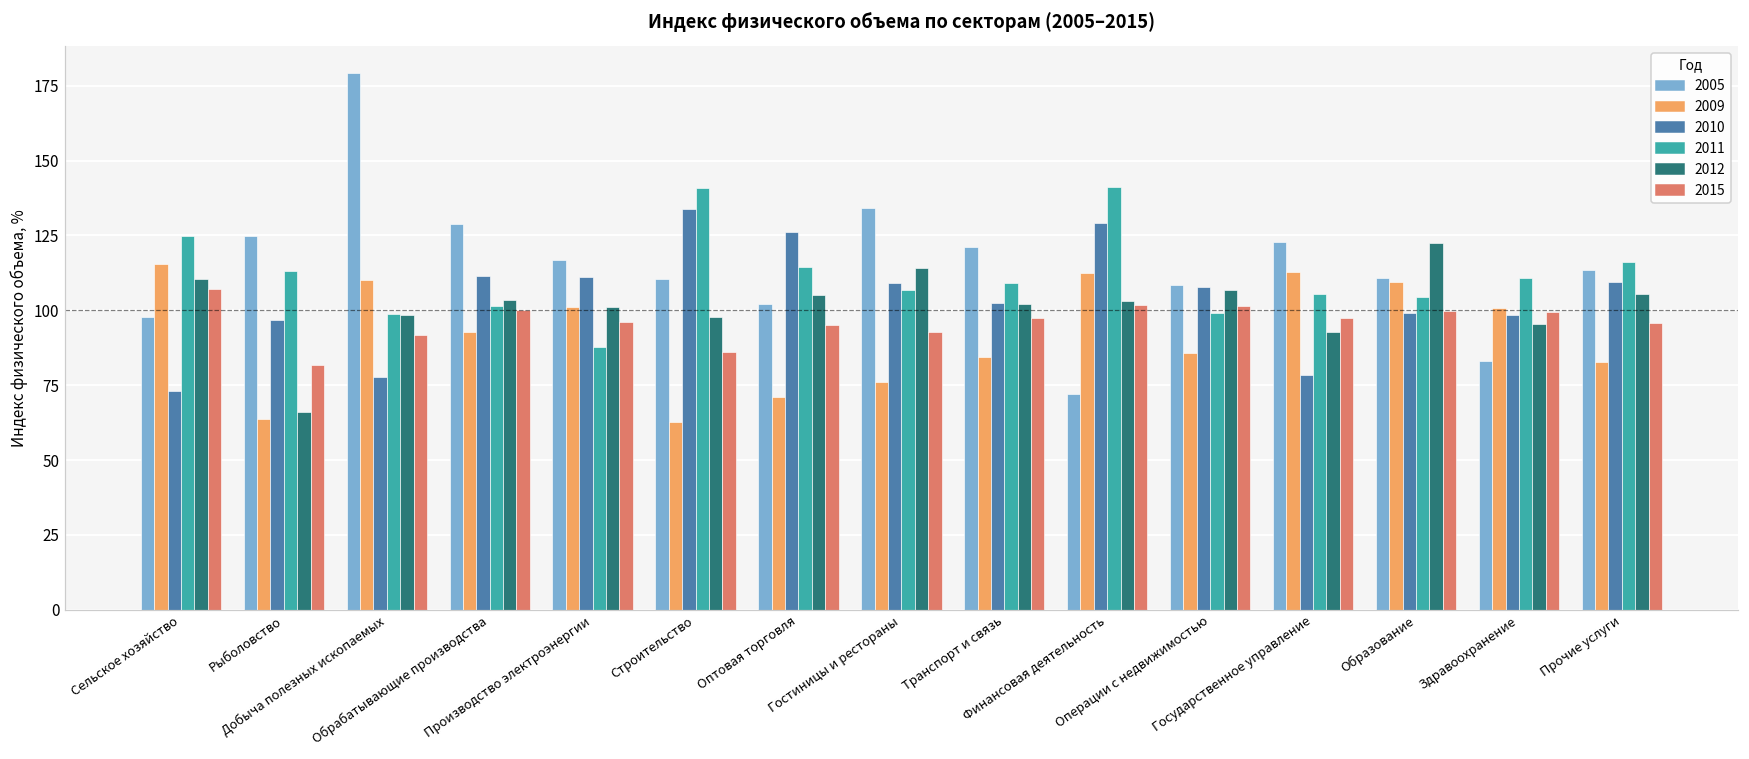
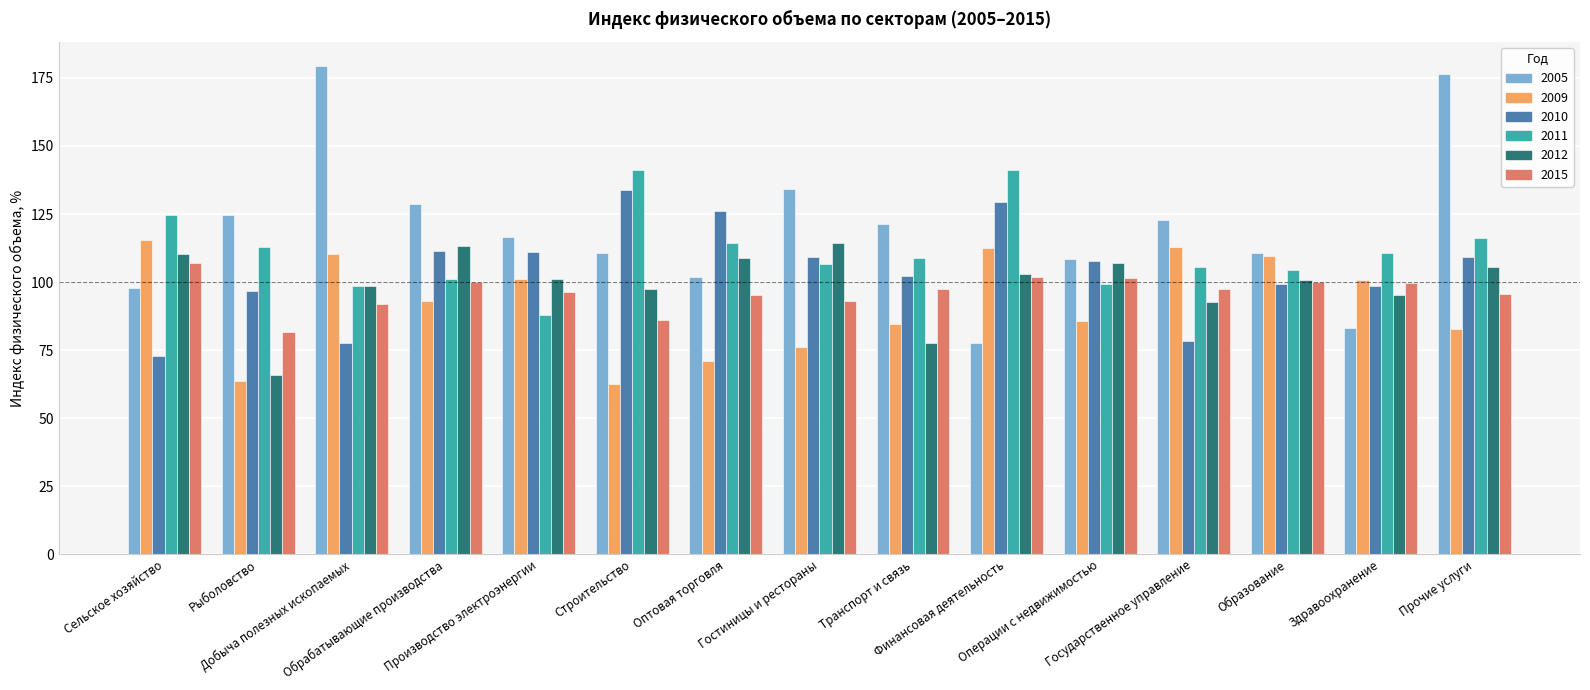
2012, Обрабатывающие производства: 104 -> 113
2012, Оптовая торговля: 105 -> 109
2012, Транспорт и связь: 102 -> 78
2005, Финансовая деятельность: 72 -> 78
2012, Образование: 123 -> 101
2005, Прочие услуги: 113 -> 176
